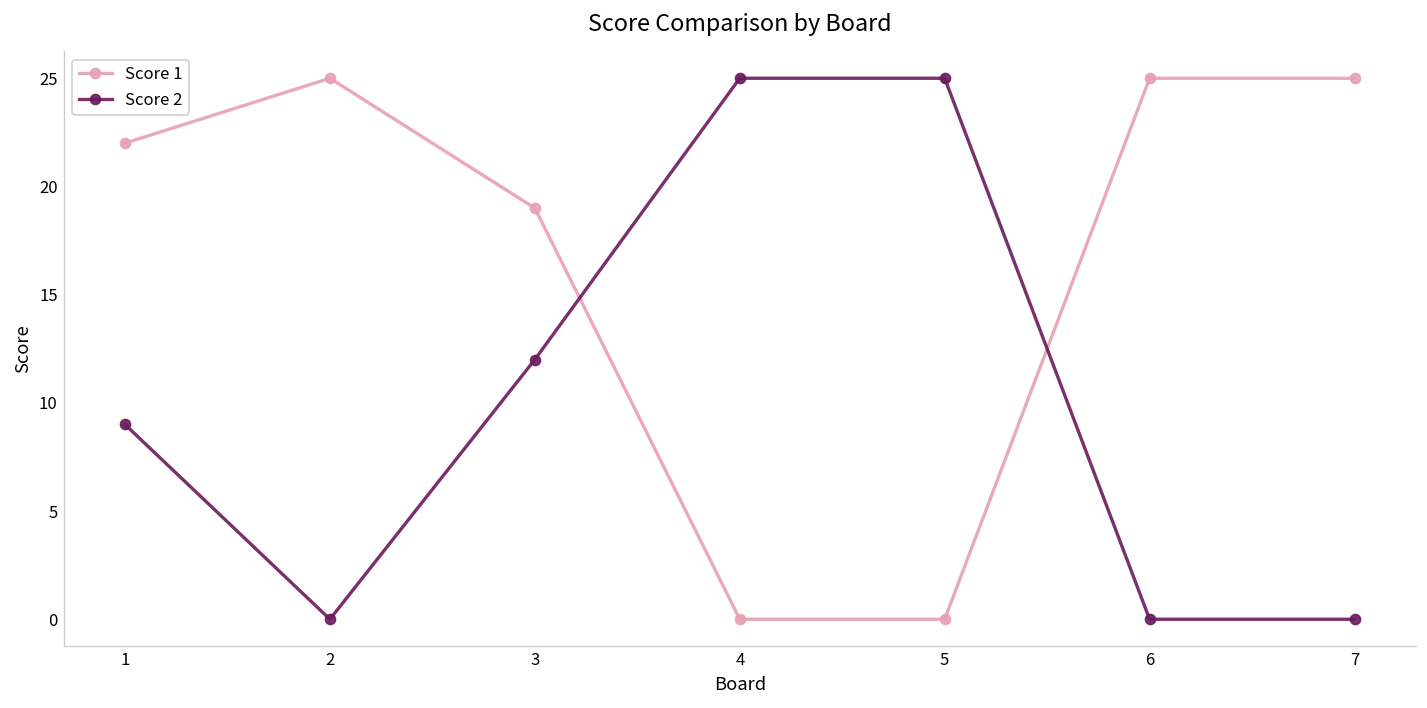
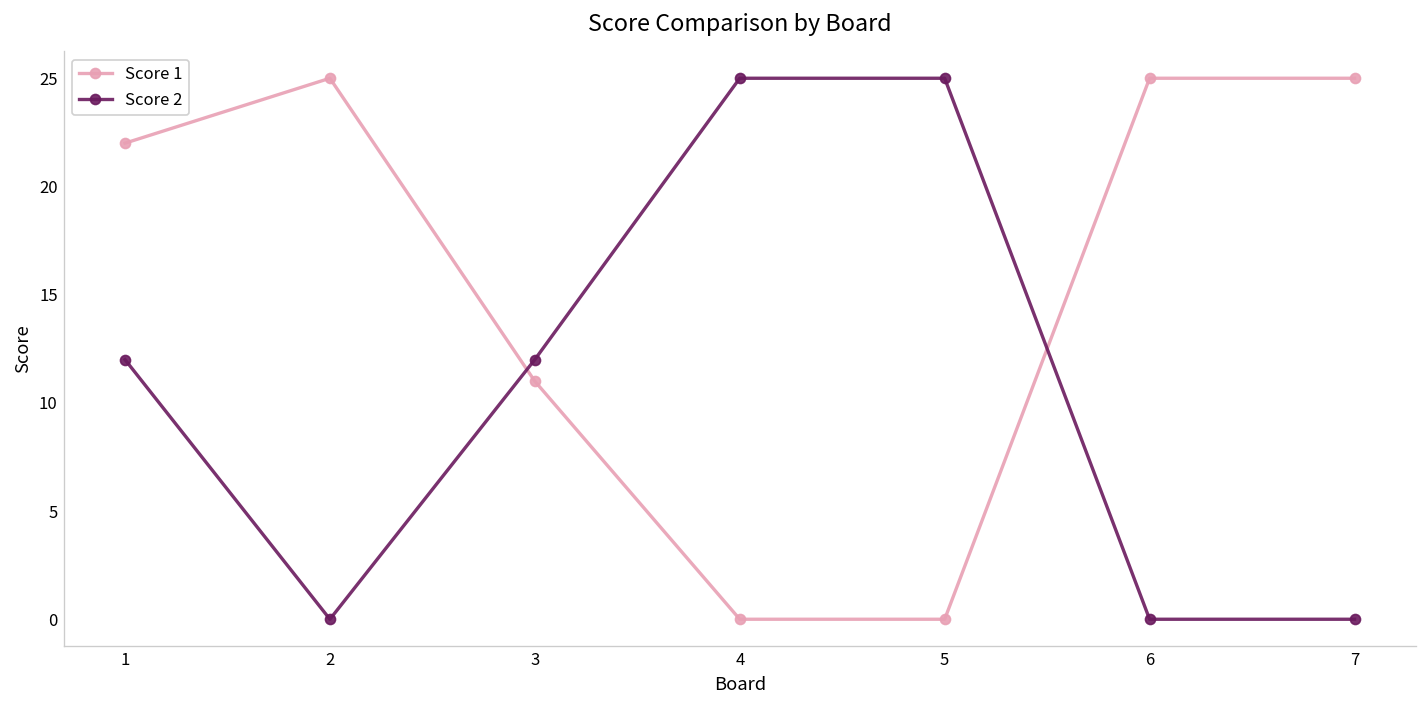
Score 2, 1: 9 -> 12
Score 1, 3: 19 -> 11
